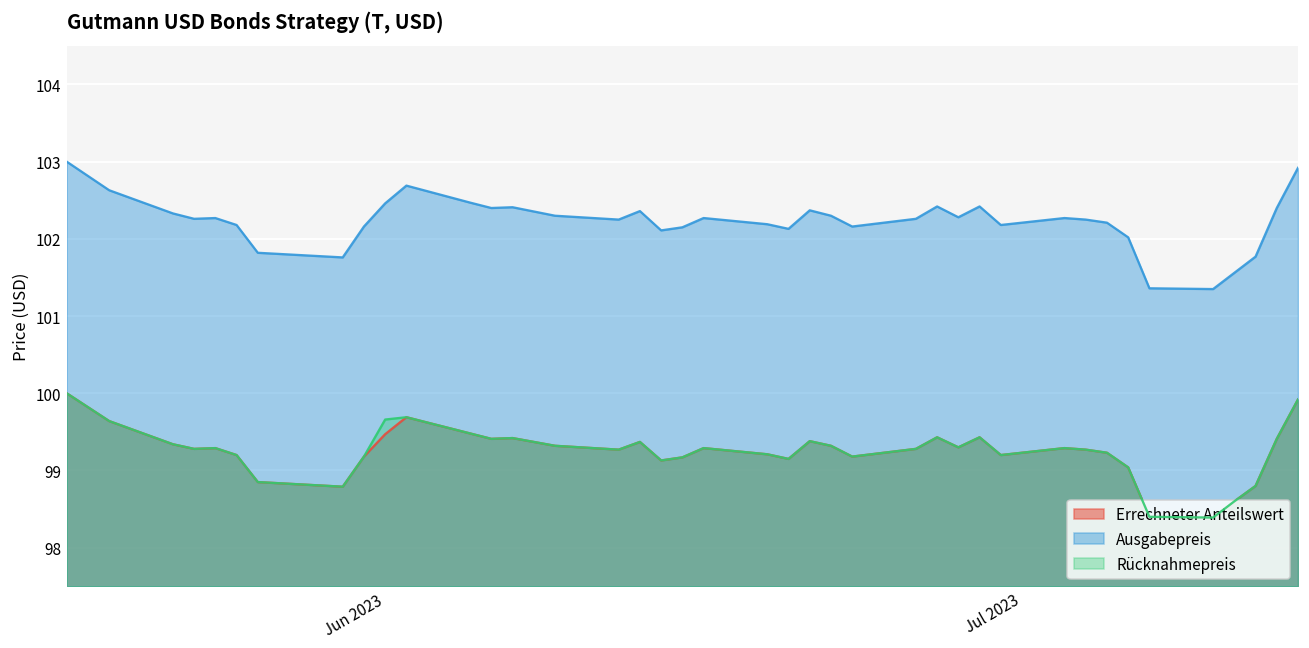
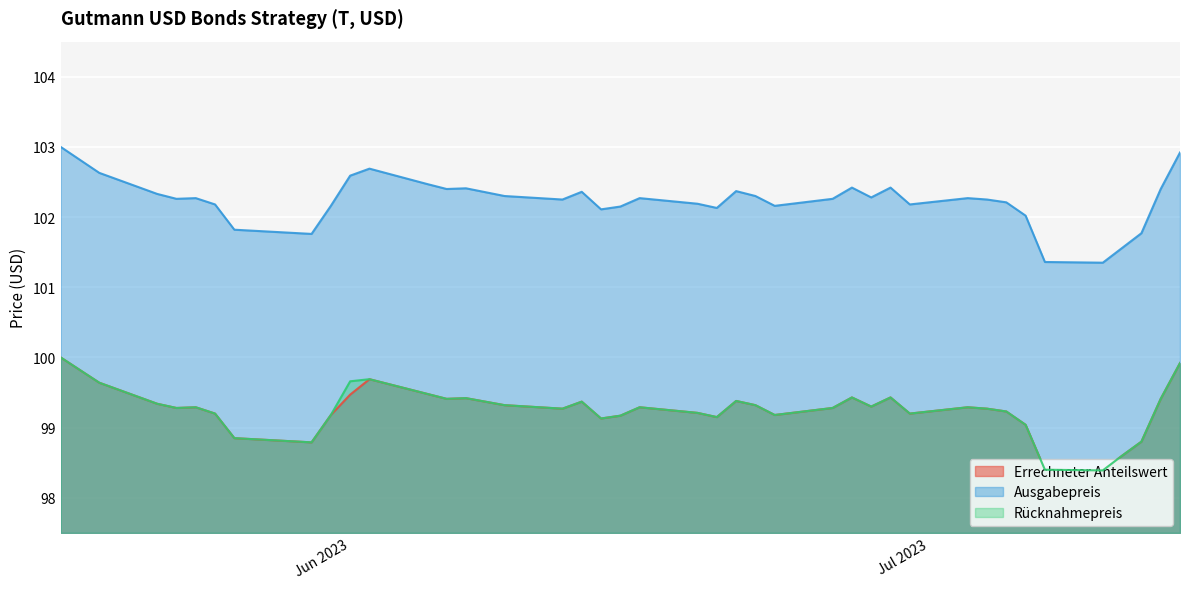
Ausgabepreis, Jun 2023: 102.5 -> 102.6
